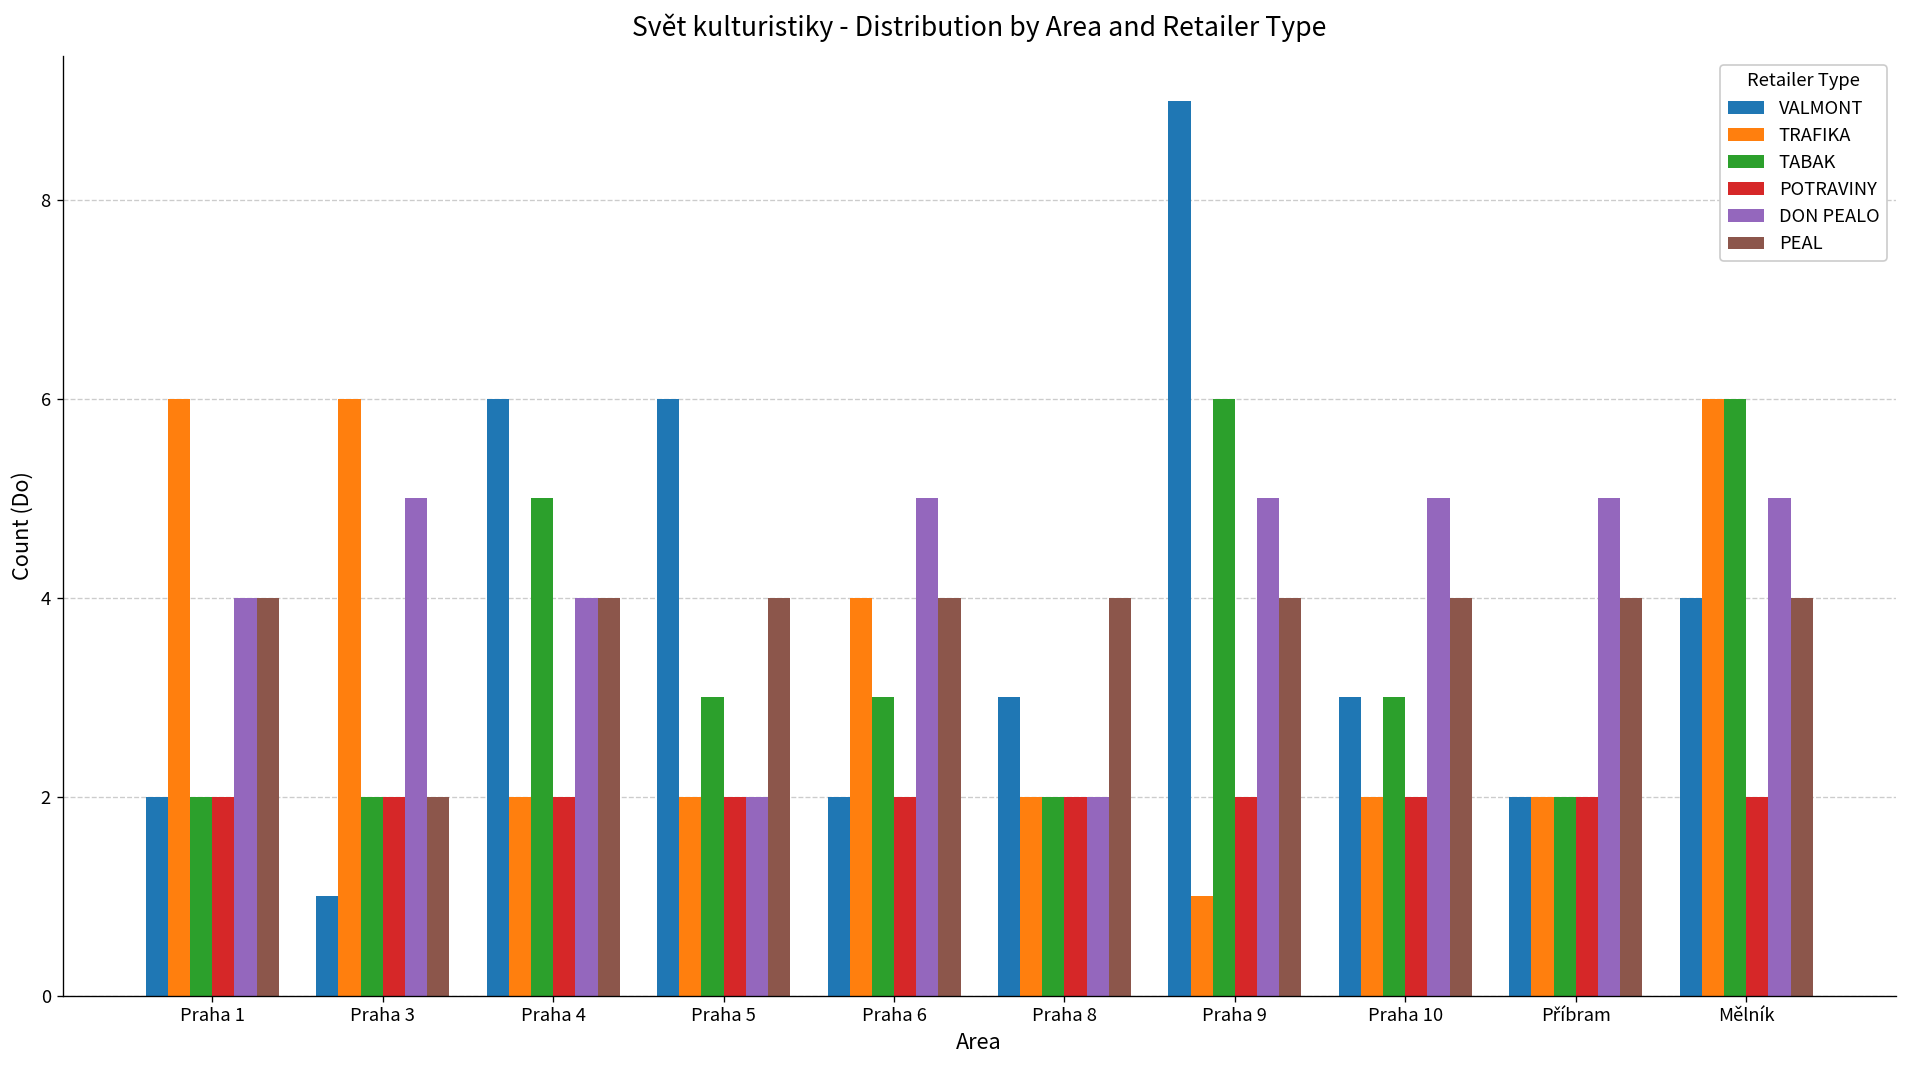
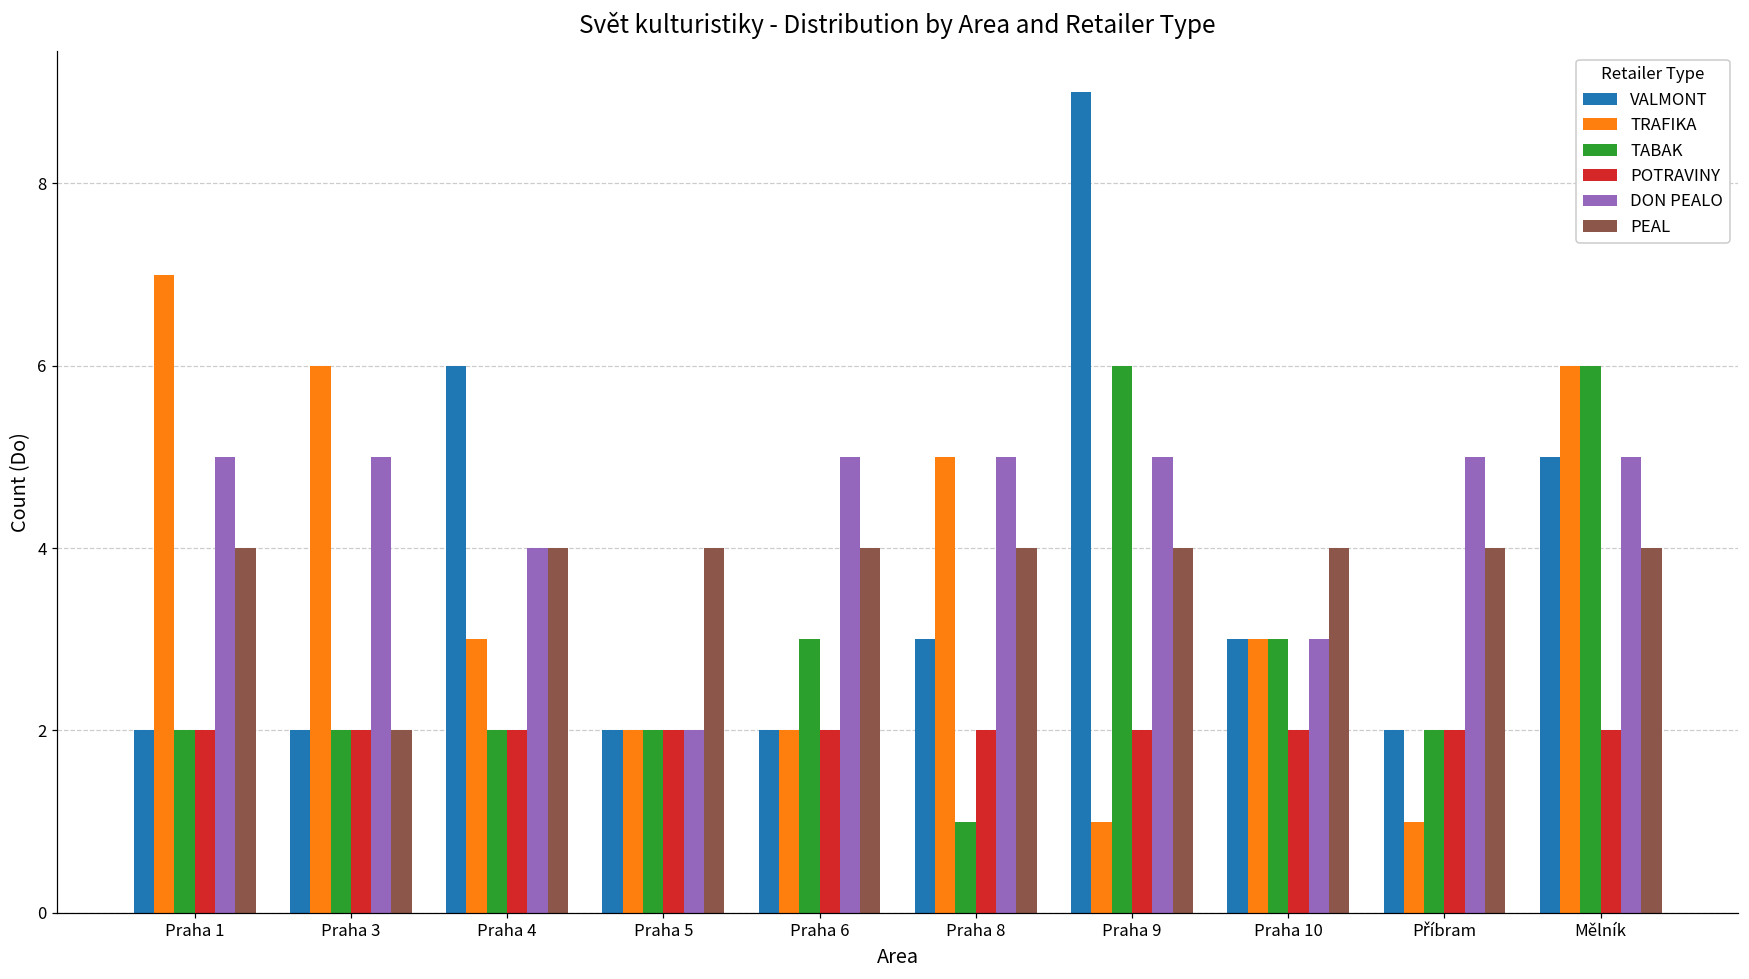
TRAFIKA, Praha 1: 6 -> 7
DON PEALO, Praha 1: 4 -> 5
VALMONT, Praha 3: 1 -> 2
TRAFIKA, Praha 4: 2 -> 3
TABAK, Praha 4: 5 -> 2
VALMONT, Praha 5: 6 -> 2
TABAK, Praha 5: 3 -> 2
TRAFIKA, Praha 6: 4 -> 2
TRAFIKA, Praha 8: 2 -> 5
TABAK, Praha 8: 2 -> 1
DON PEALO, Praha 8: 2 -> 5
TRAFIKA, Praha 10: 2 -> 3
DON PEALO, Praha 10: 5 -> 3
TRAFIKA, Příbram: 2 -> 1
VALMONT, Mělník: 4 -> 5
